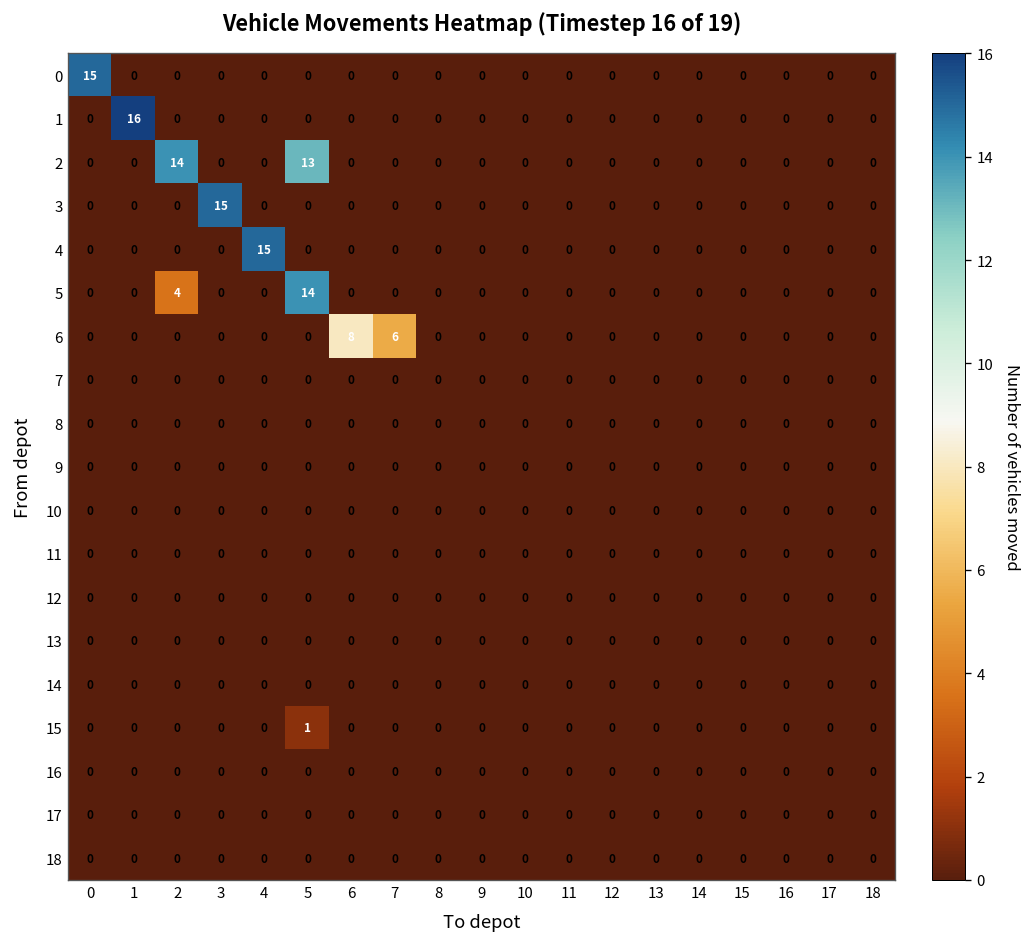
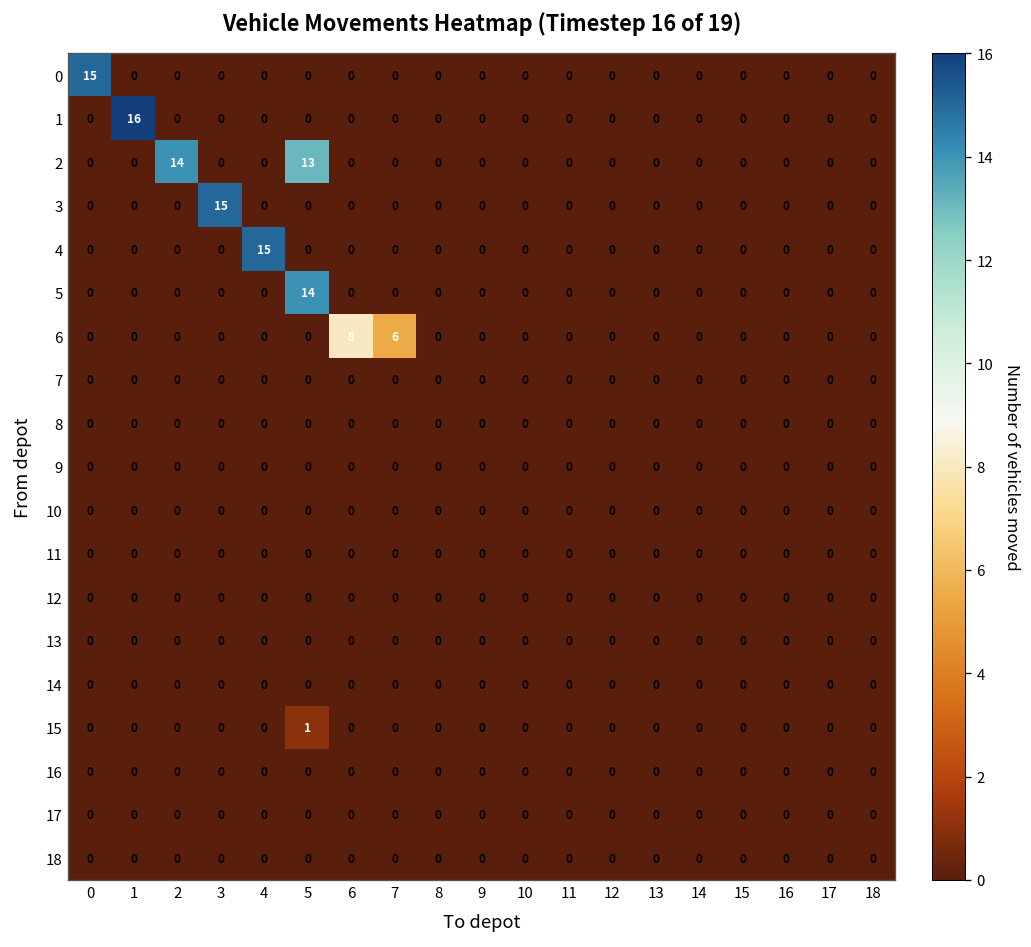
5, 2: 4 -> 0
